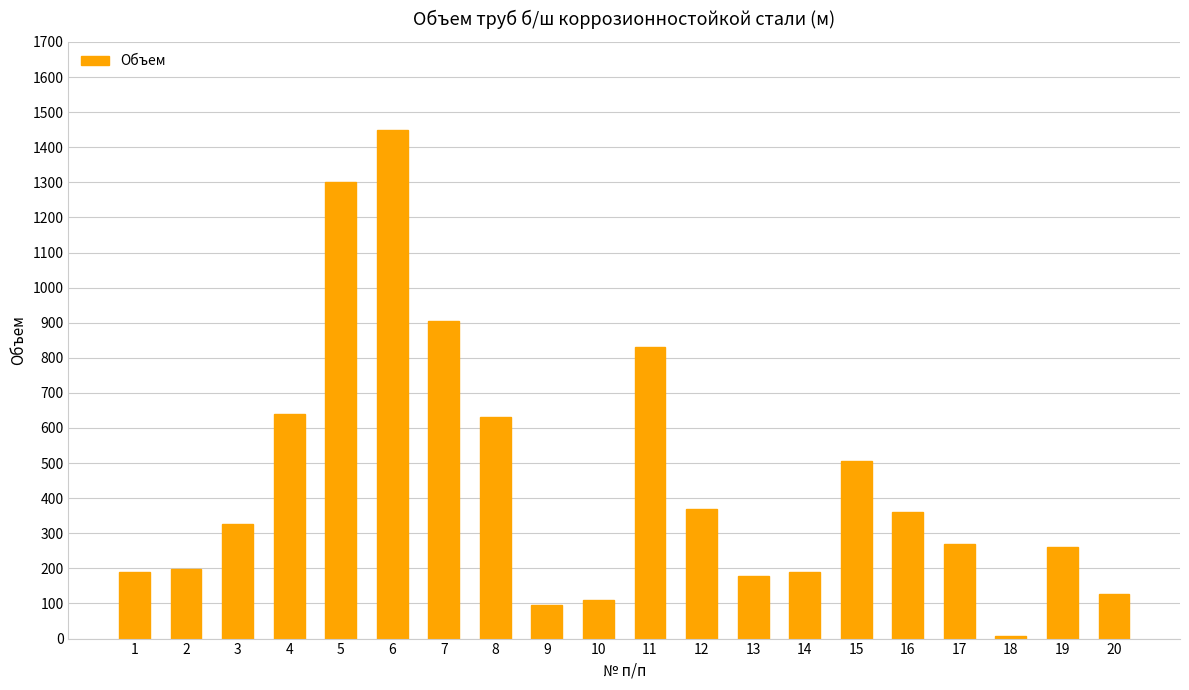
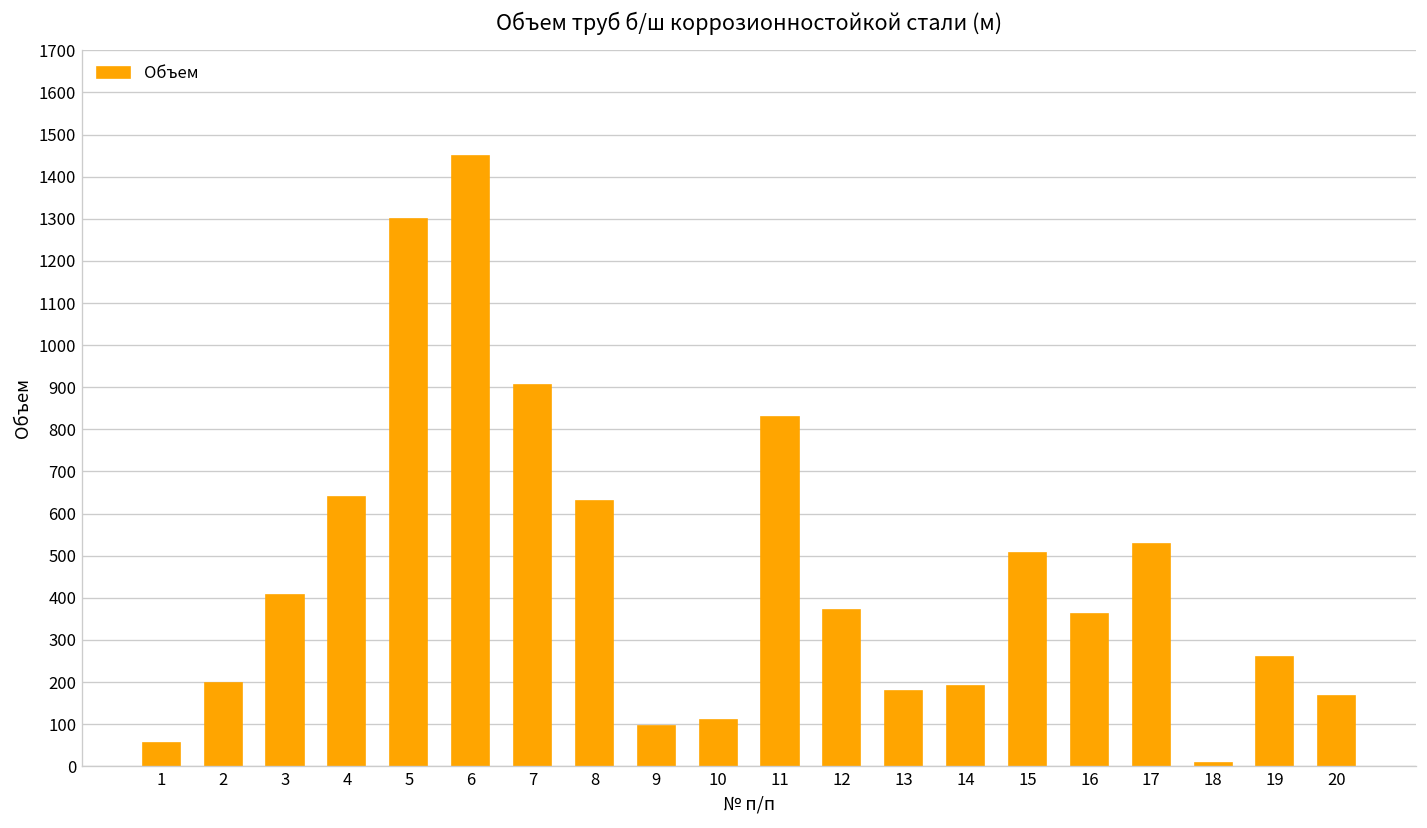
1: 190 -> 60
3: 330 -> 410
17: 270 -> 530
20: 130 -> 170
